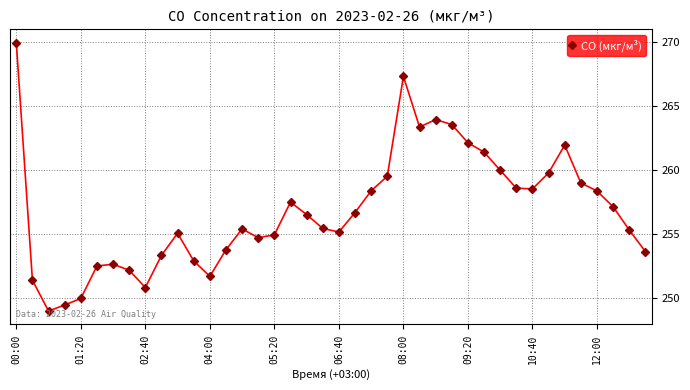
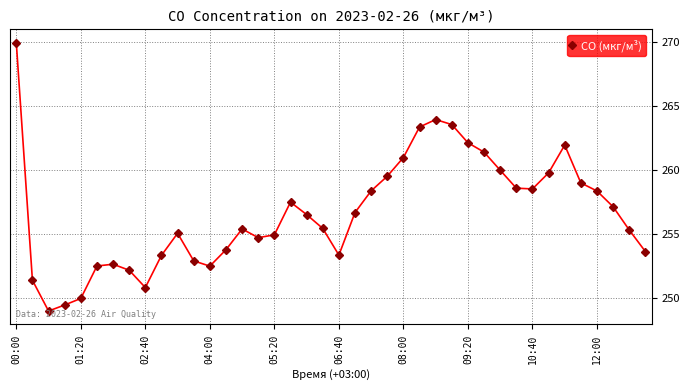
04:00: 251.7 -> 252.5
06:40: 255.2 -> 253.4
08:00: 267.3 -> 261.0
